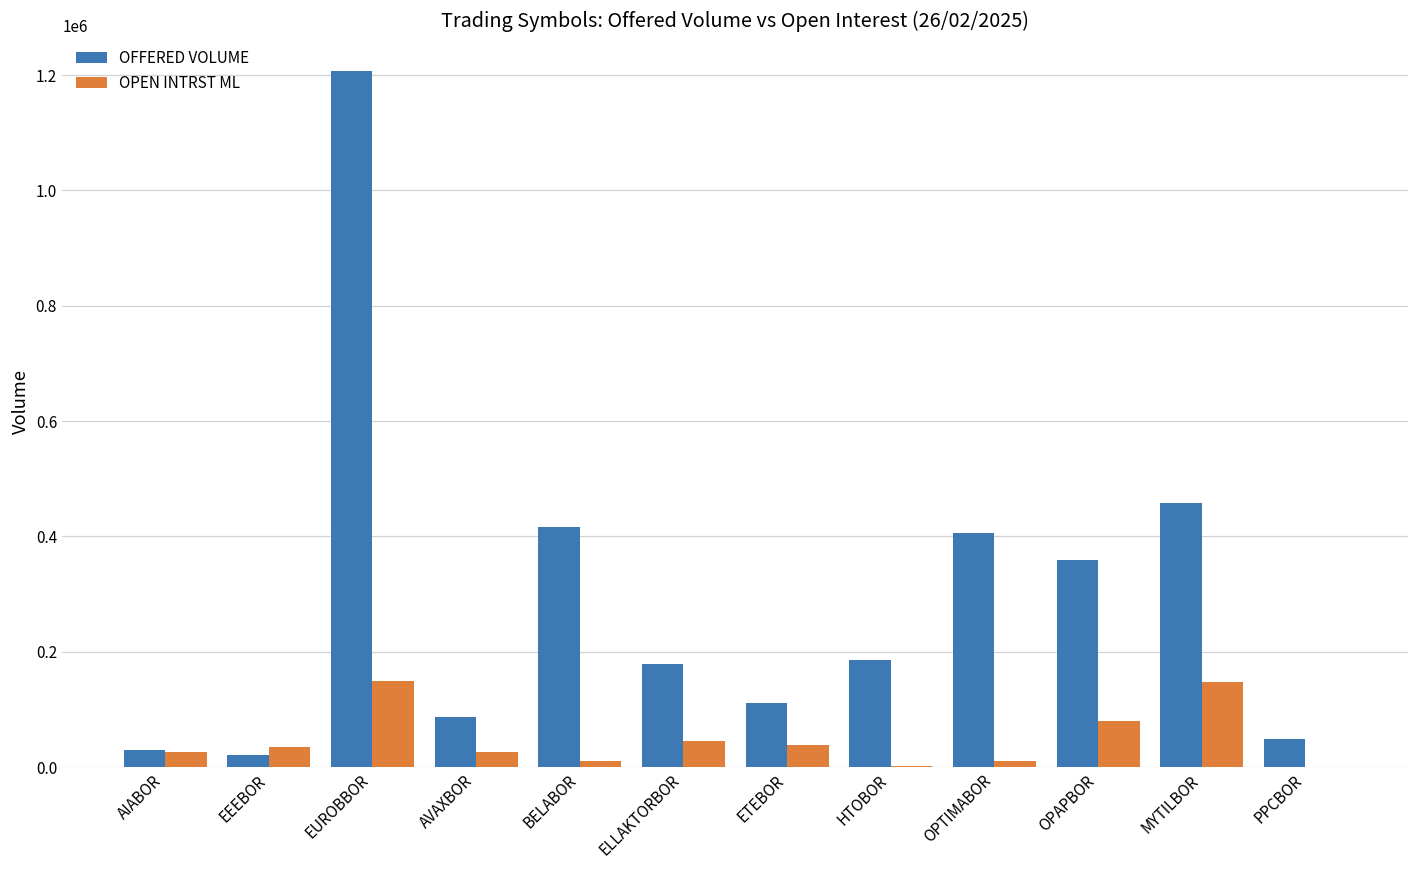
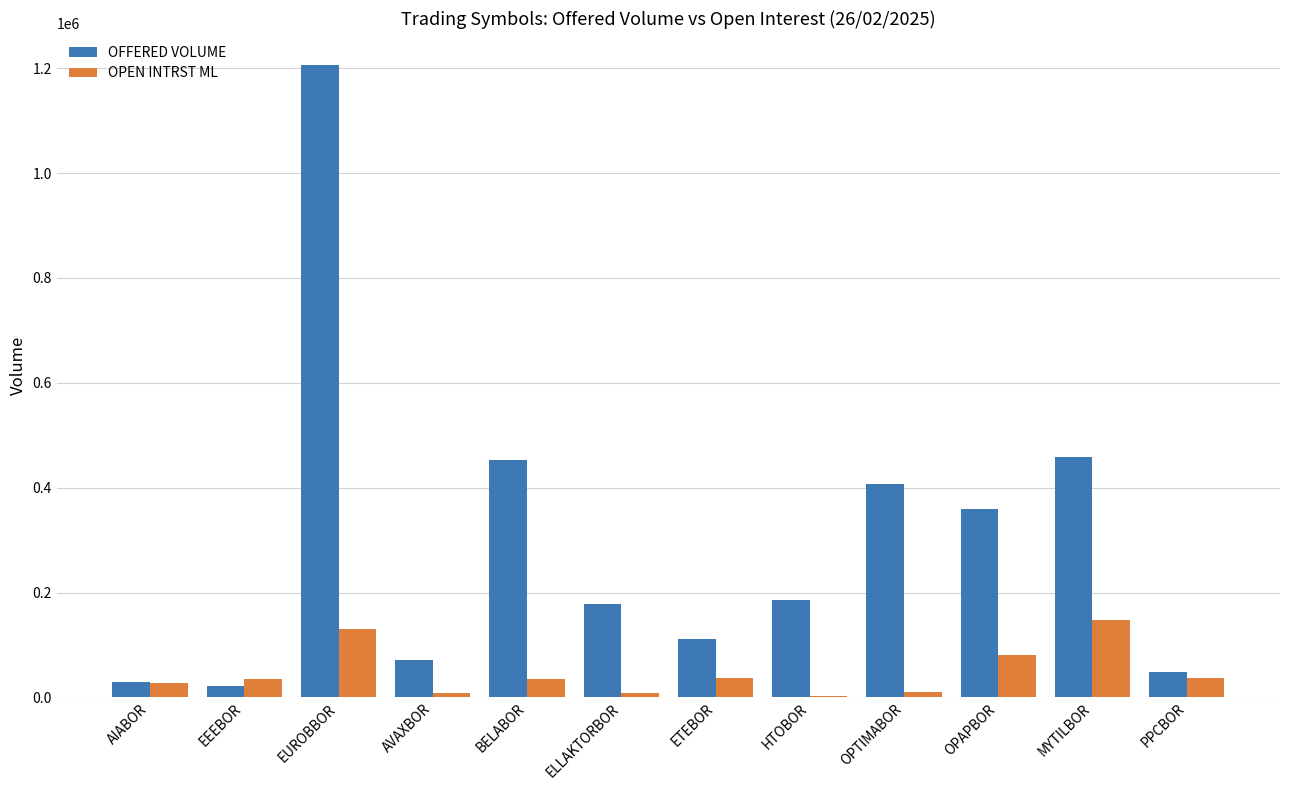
OPEN INTRST ML, EUROBBOR: 150000 -> 130000
OFFERED VOLUME, AVAXBOR: 90000 -> 70000
OPEN INTRST ML, AVAXBOR: 30000 -> 10000
OFFERED VOLUME, BELABOR: 420000 -> 450000
OPEN INTRST ML, BELABOR: 10000 -> 40000
OPEN INTRST ML, ELLAKTORBOR: 40000 -> 10000
OPEN INTRST ML, PPCBOR: 0 -> 40000
